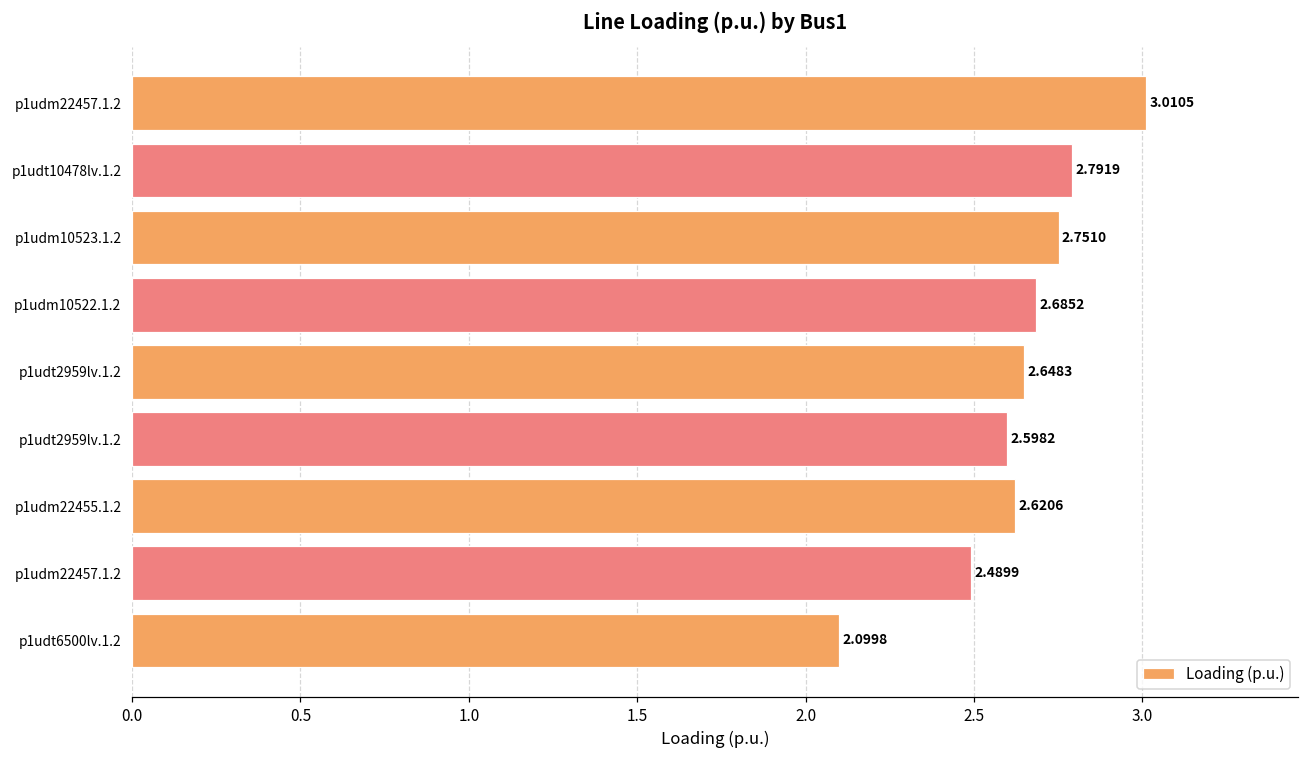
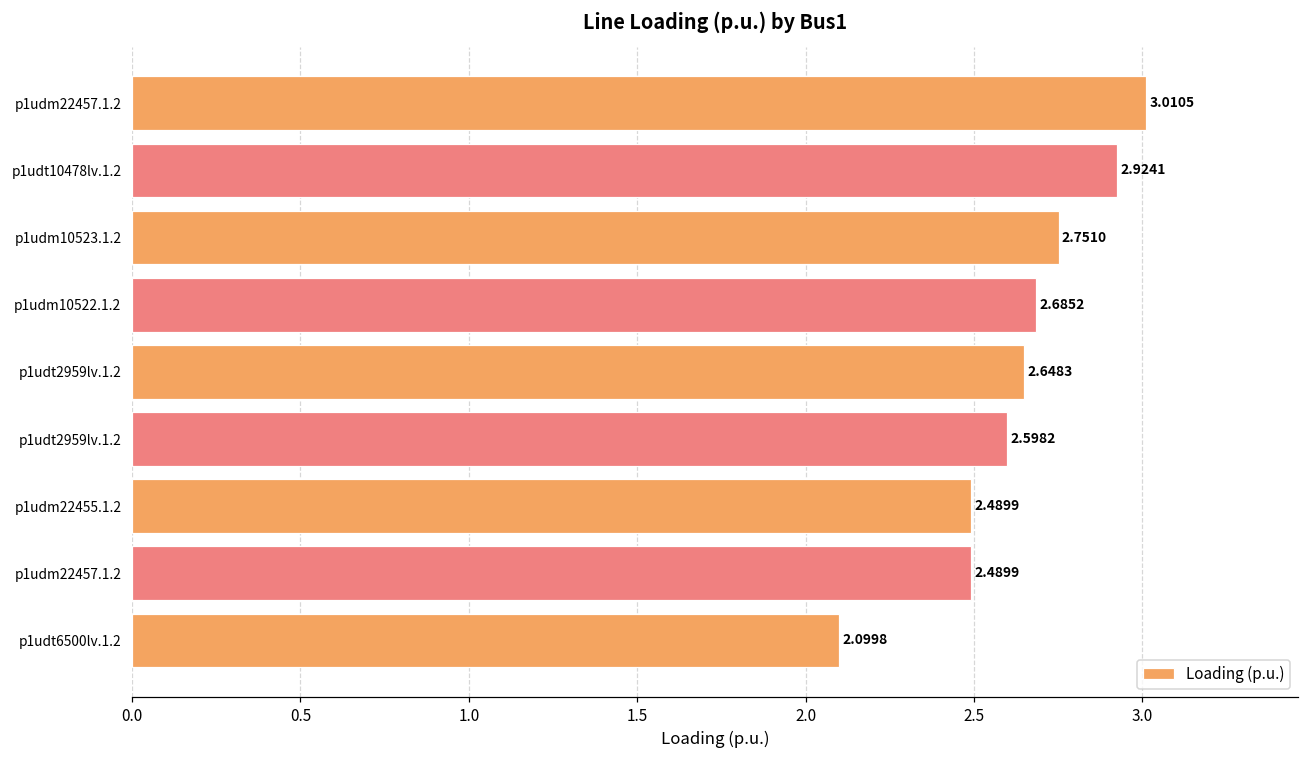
p1udt10478lv.1.2: 2.7919 -> 2.9241
p1udm22455.1.2: 2.6206 -> 2.4899
